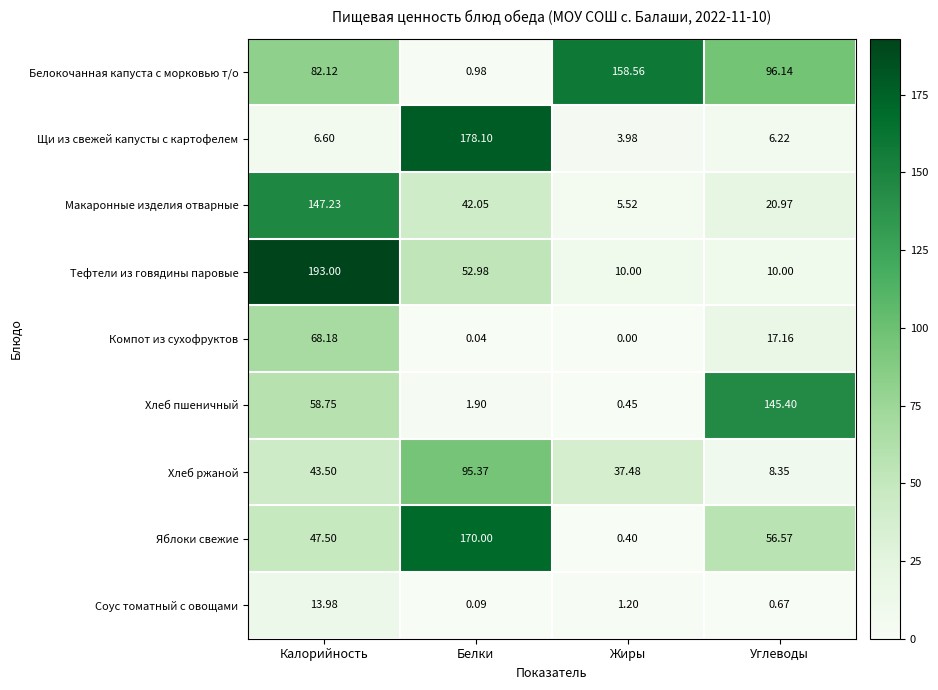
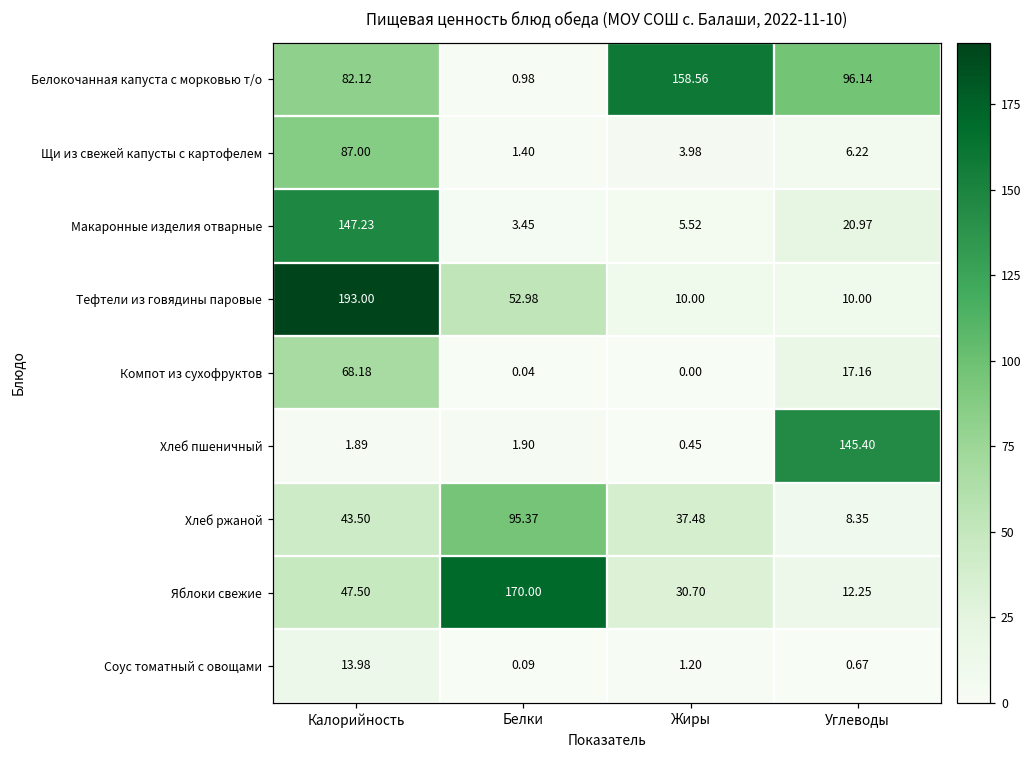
Щи из свежей капусты с картофелем, Калорийность: 6.60 -> 87.00
Щи из свежей капусты с картофелем, Белки: 178.10 -> 1.40
Макаронные изделия отварные, Белки: 42.05 -> 3.45
Хлеб пшеничный, Калорийность: 58.75 -> 1.89
Яблоки свежие, Жиры: 0.40 -> 30.70
Яблоки свежие, Углеводы: 56.57 -> 12.25
